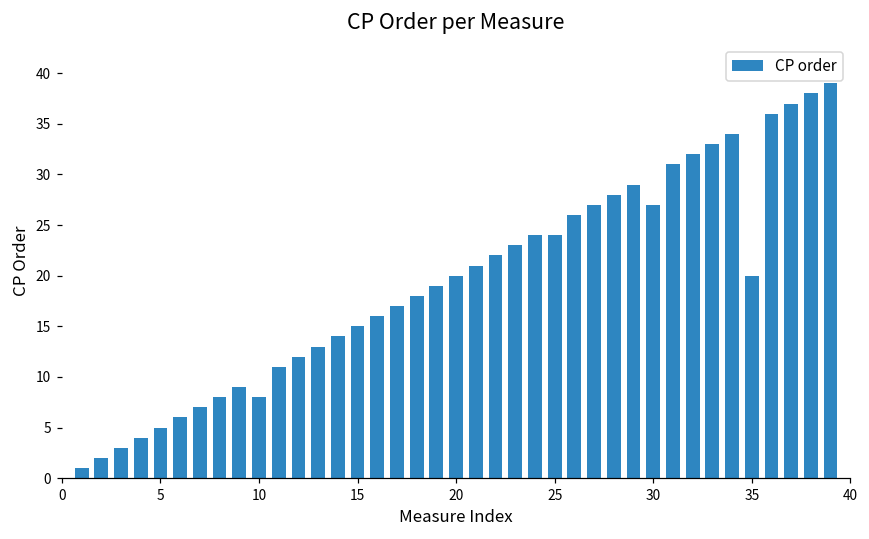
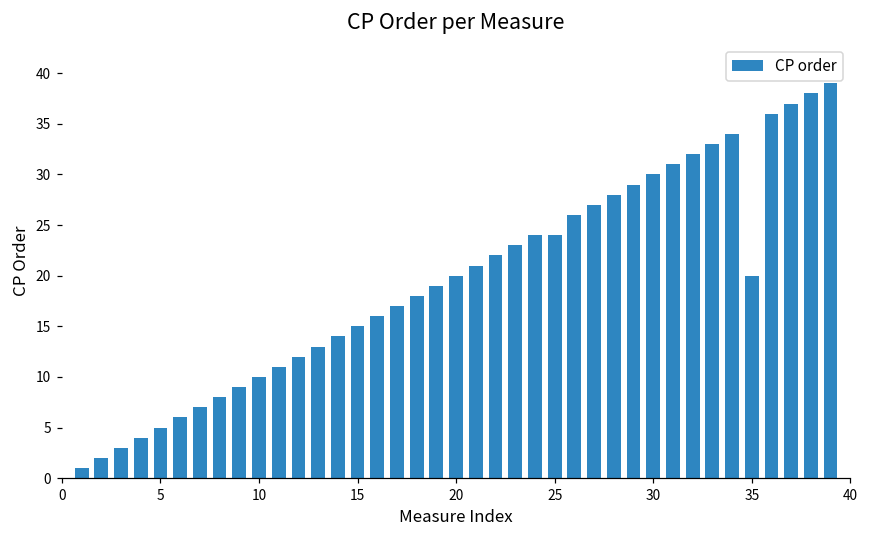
10: 8 -> 10
30: 27 -> 30
